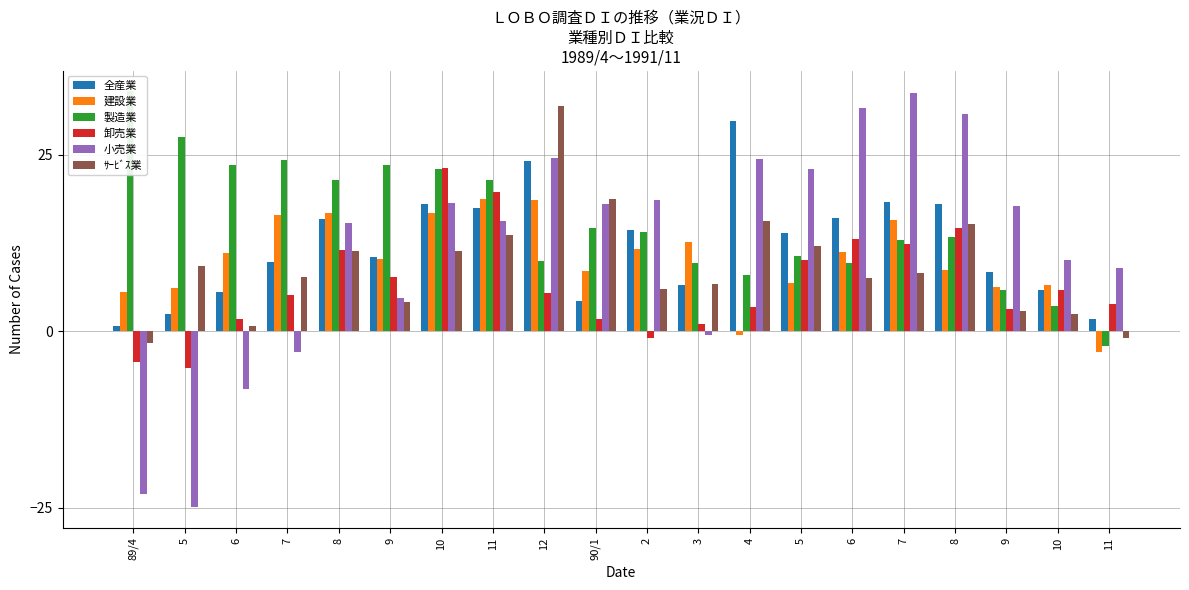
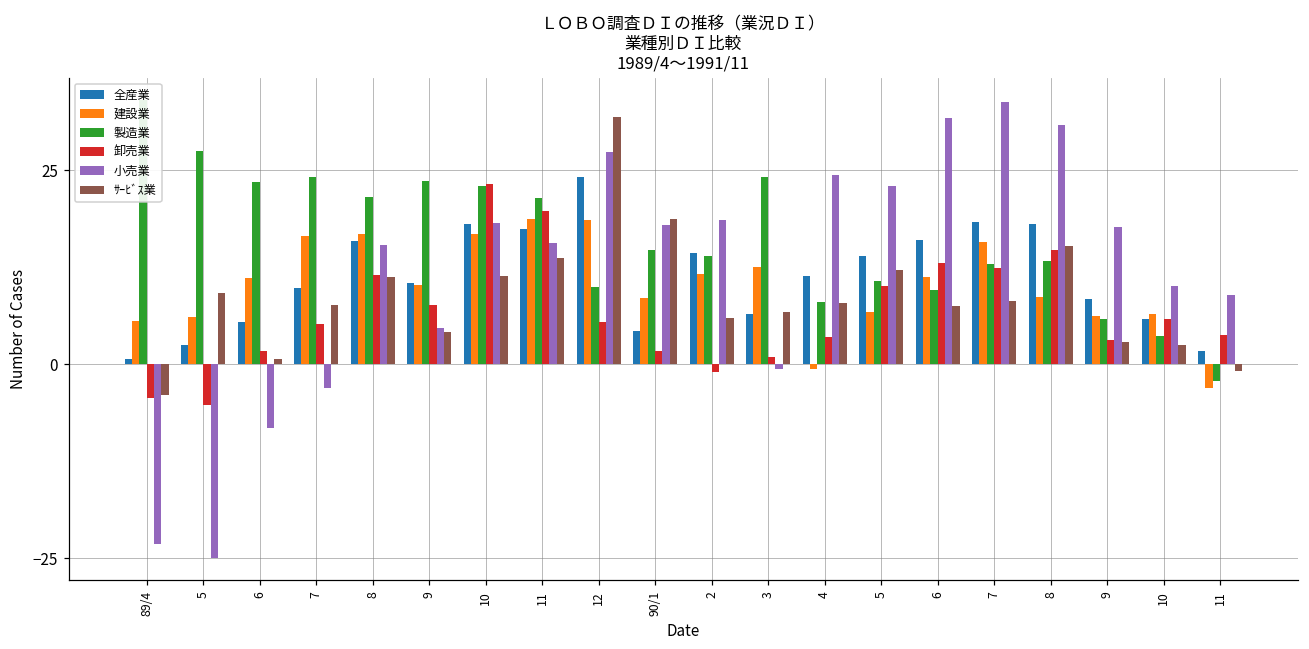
ｻｰﾋﾞｽ業, 89/4: -2 -> -4
小売業, 12: 25 -> 27
製造業, 3: 10 -> 24
全産業, 4: 30 -> 11
ｻｰﾋﾞｽ業, 4: 16 -> 8
